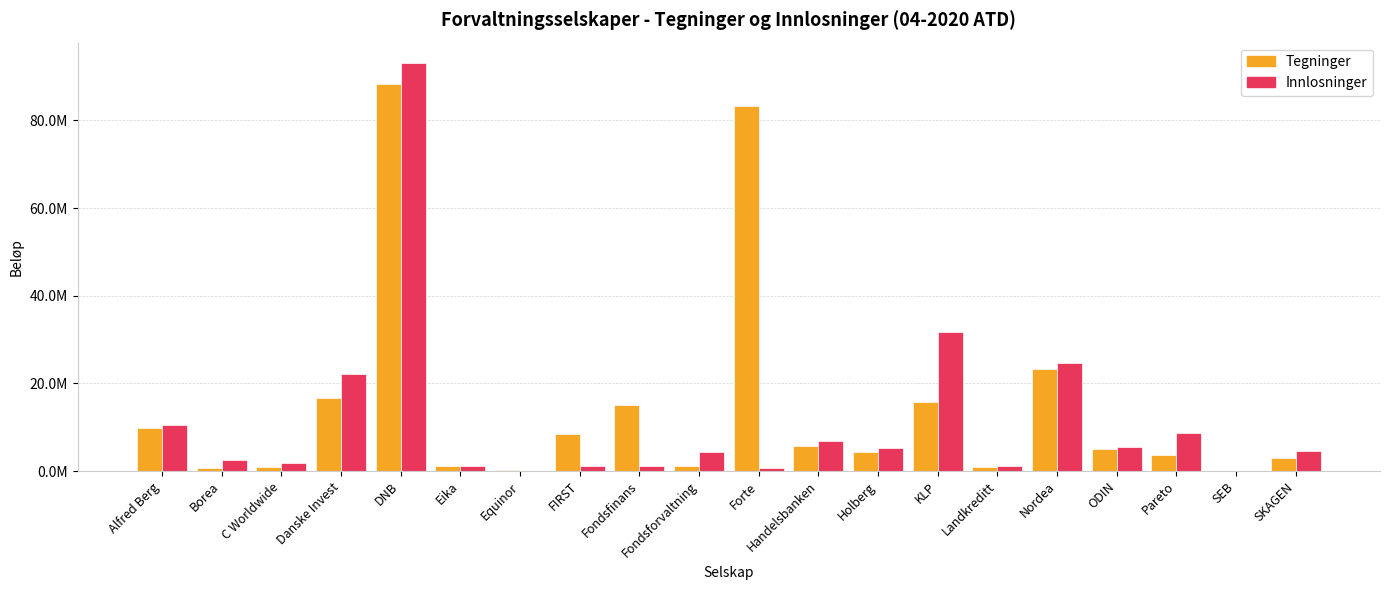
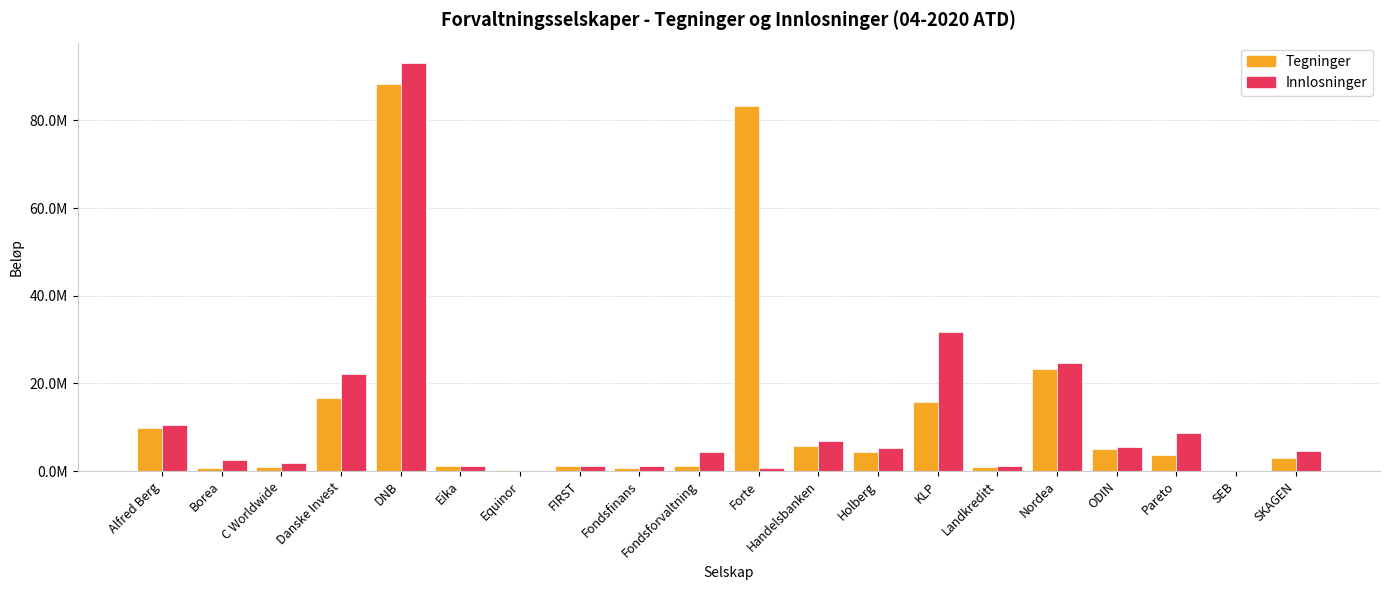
Tegninger, FIRST: 8000000 -> 1000000
Tegninger, Fondsfinans: 15000000 -> 1000000
